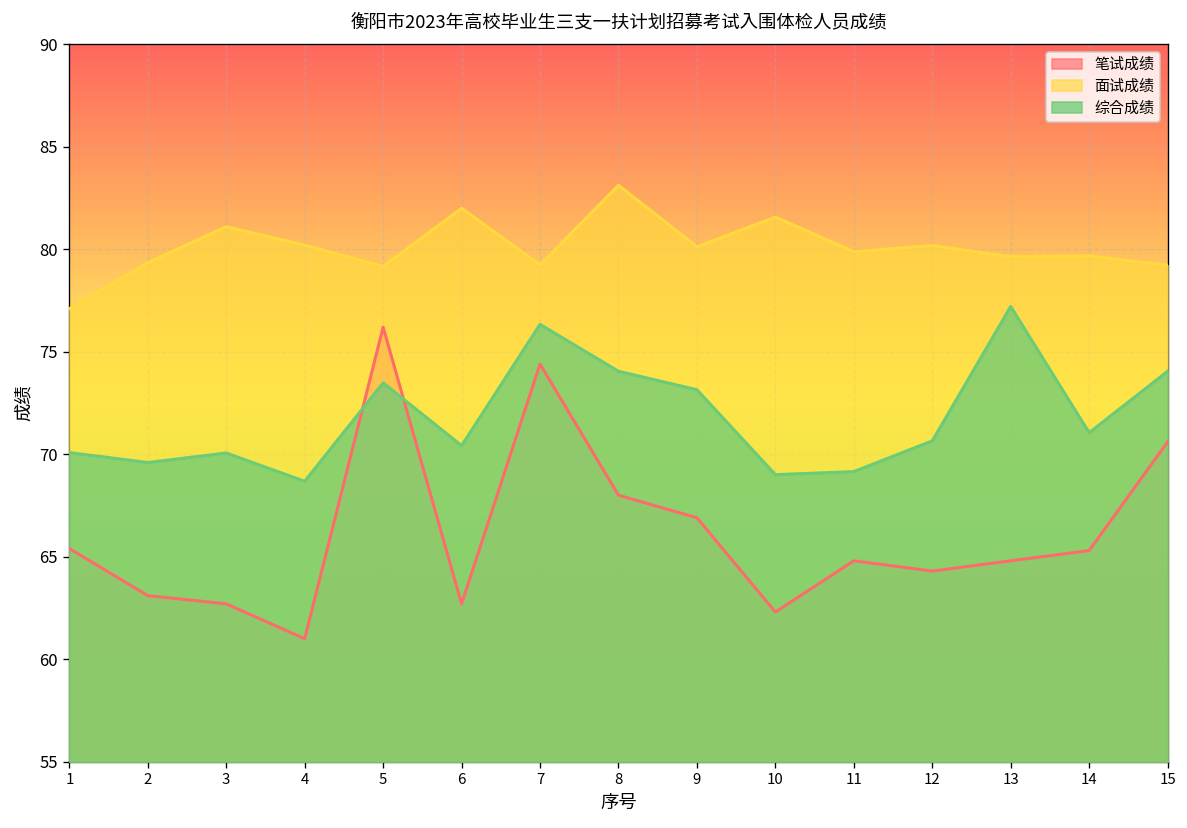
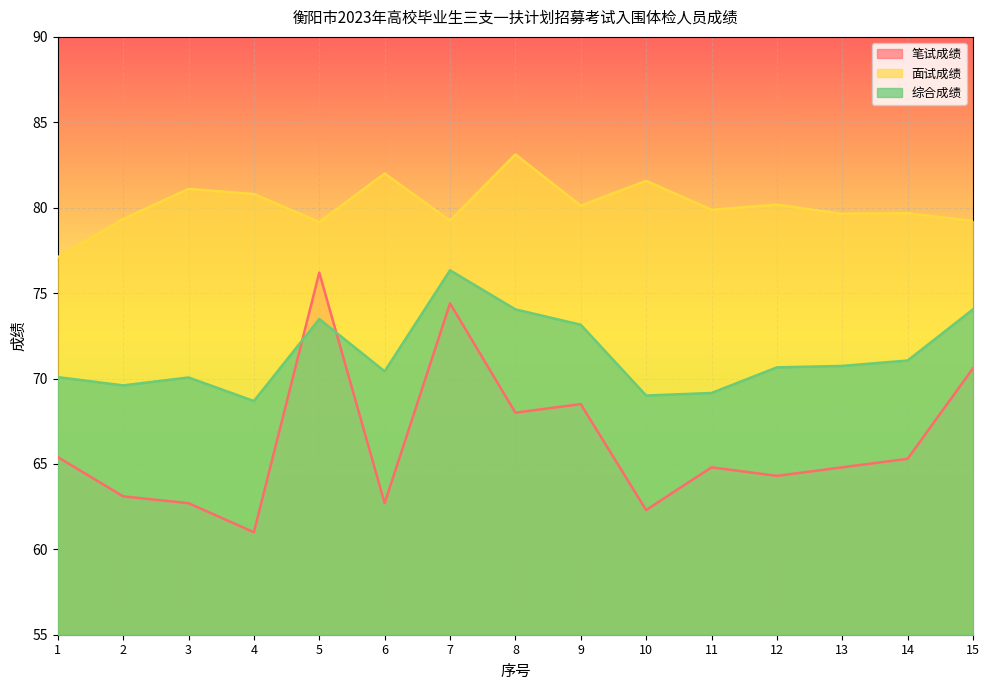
面试成绩, 4: 80.2 -> 80.8
笔试成绩, 9: 66.9 -> 68.5
综合成绩, 13: 77.2 -> 70.7
